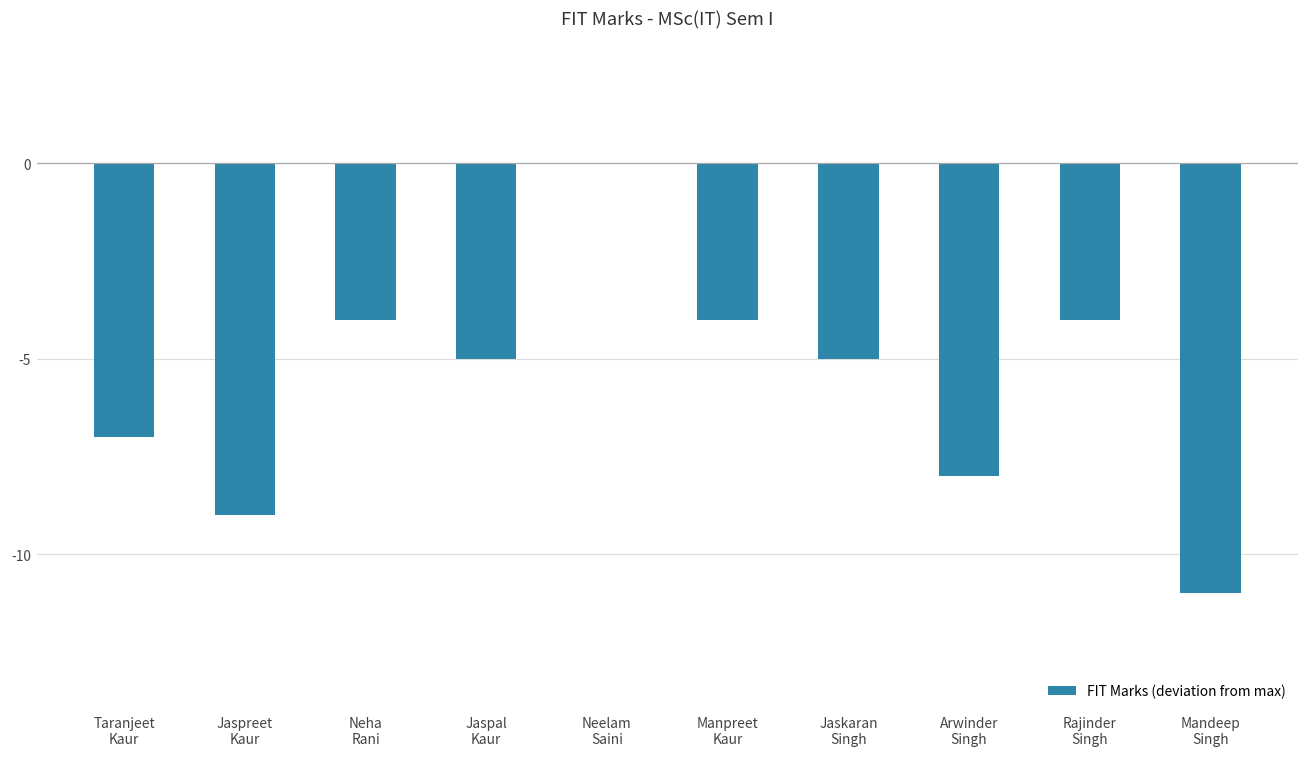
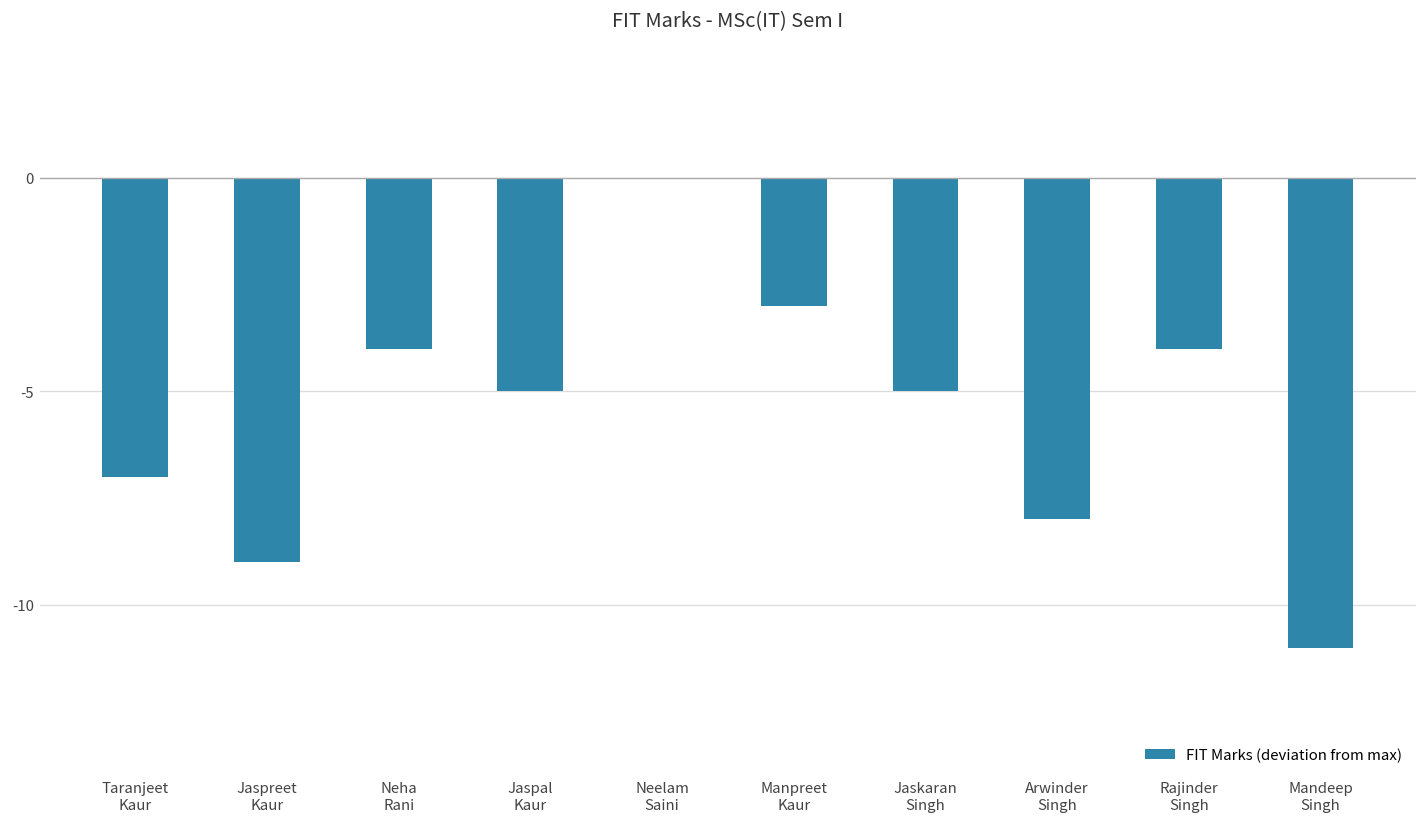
Manpreet Kaur: -4.0 -> -3.0
